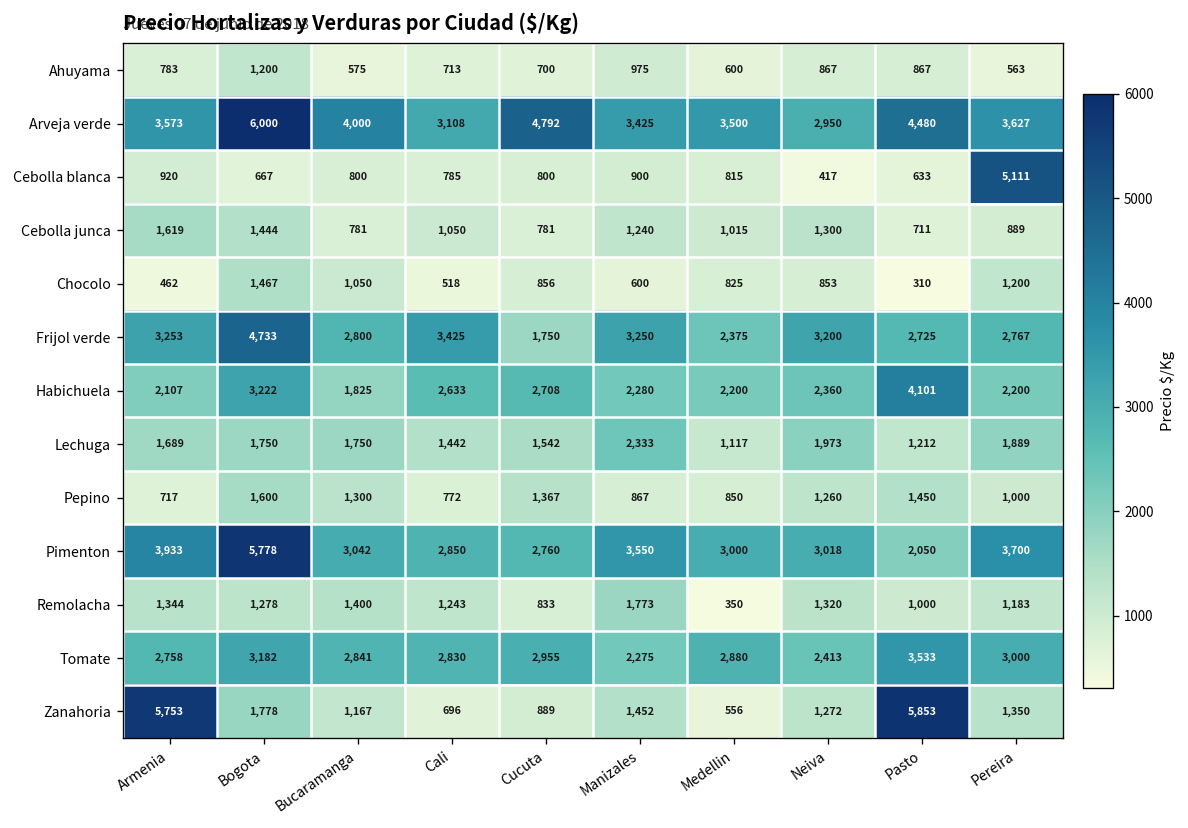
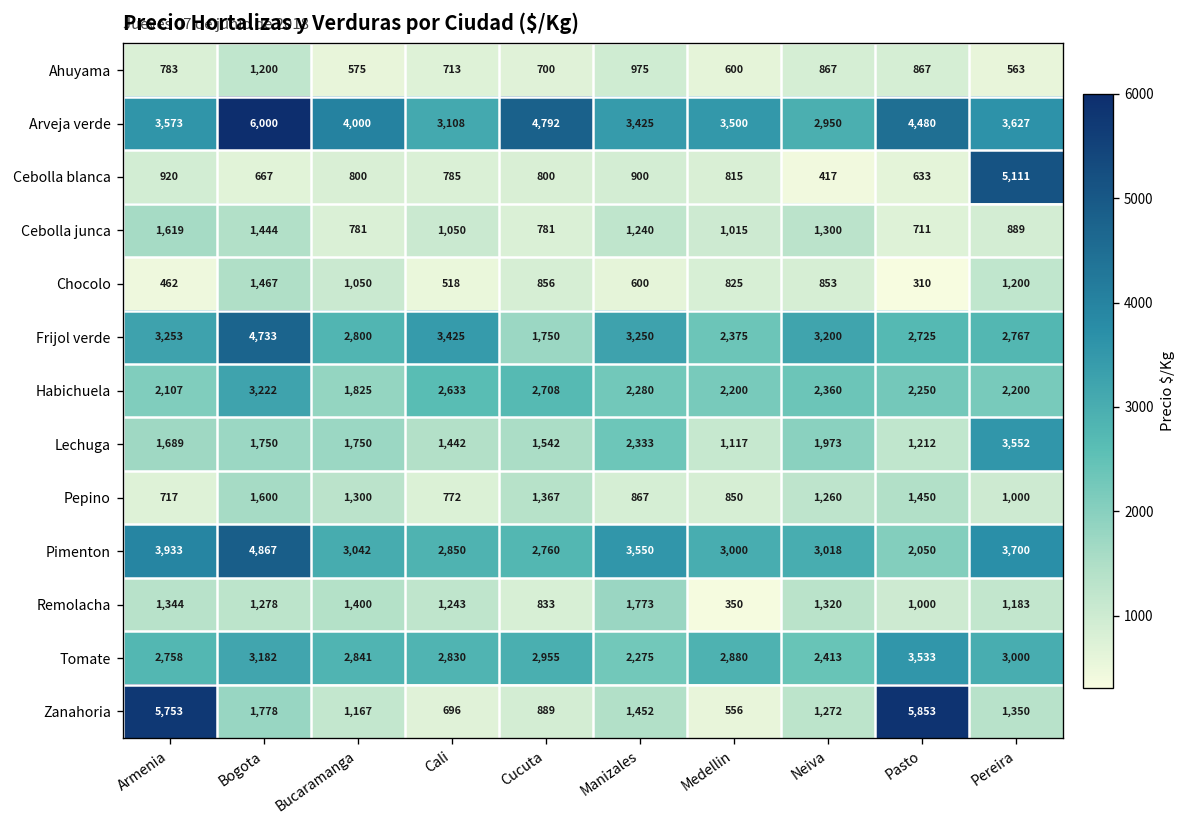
Habichuela, Pasto: 4,101 -> 2,250
Lechuga, Pereira: 1,889 -> 3,552
Pimenton, Bogota: 5,778 -> 4,867
